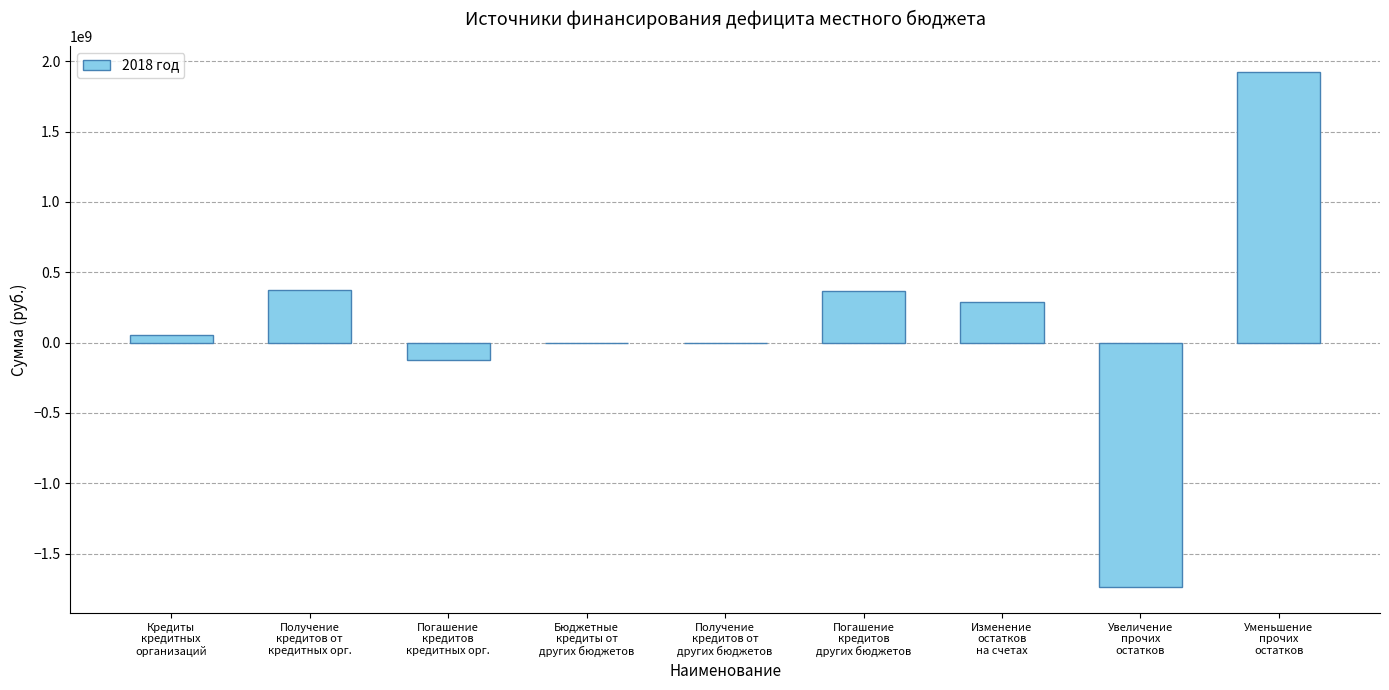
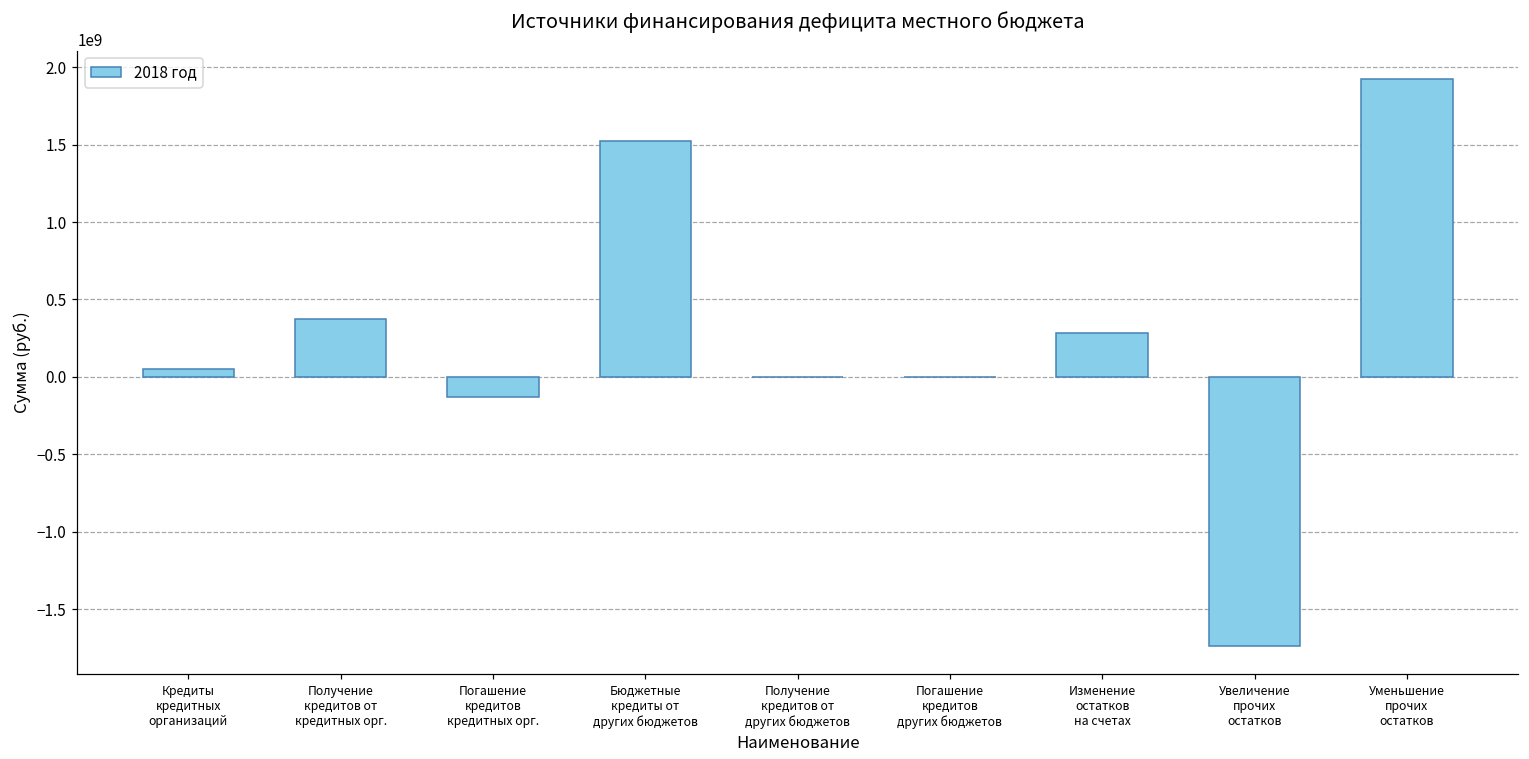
Бюджетные кредиты от других бюджетов: 0 -> 1520000000
Погашение кредитов других бюджетов: 370000000 -> 0
